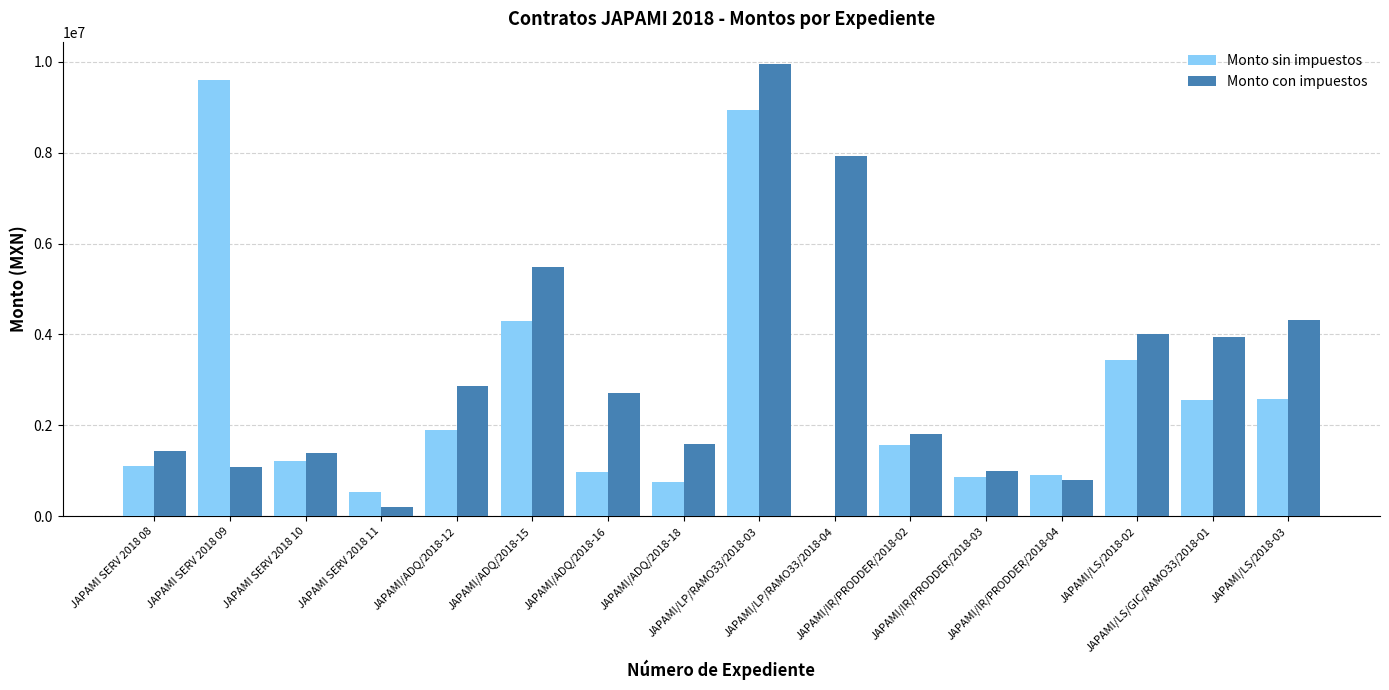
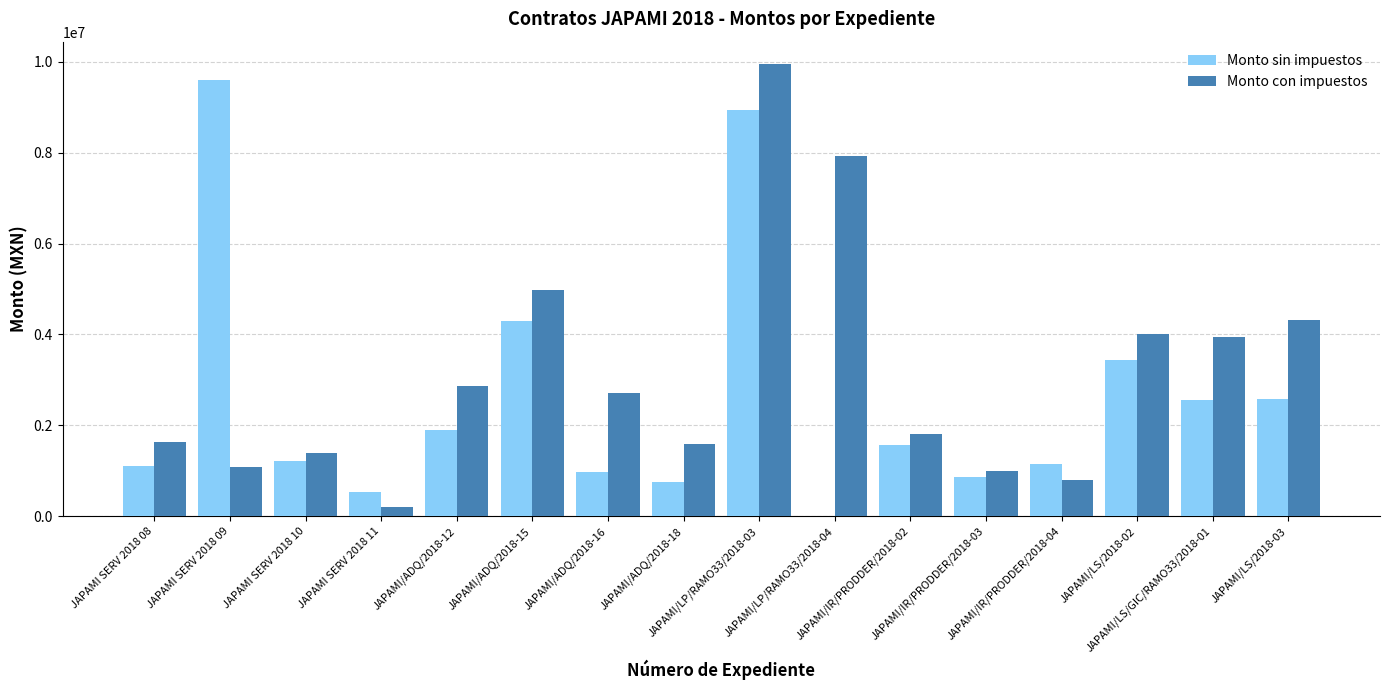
Monto con impuestos, JAPAMI SERV 2018 08: 1400000 -> 1600000
Monto con impuestos, JAPAMI/ADQ/2018-15: 5500000 -> 5000000
Monto sin impuestos, JAPAMI/IR/PRODDER/2018-04: 900000 -> 1100000
